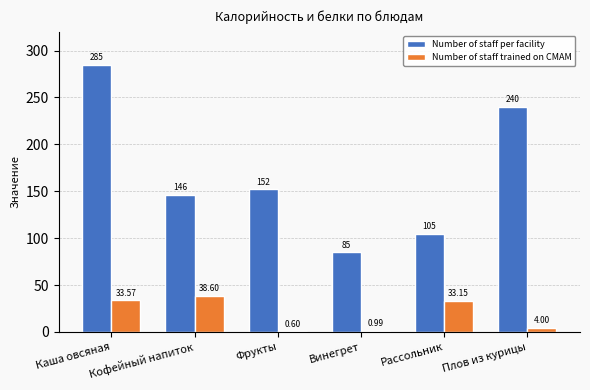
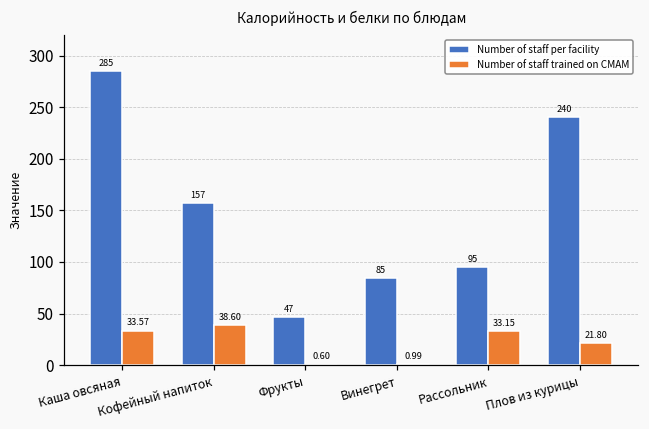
Number of staff per facility, Кофейный напиток: 146 -> 157
Number of staff per facility, Фрукты: 152 -> 47
Number of staff per facility, Рассольник: 105 -> 95
Number of staff trained on CMAM, Плов из курицы: 4.00 -> 21.80
